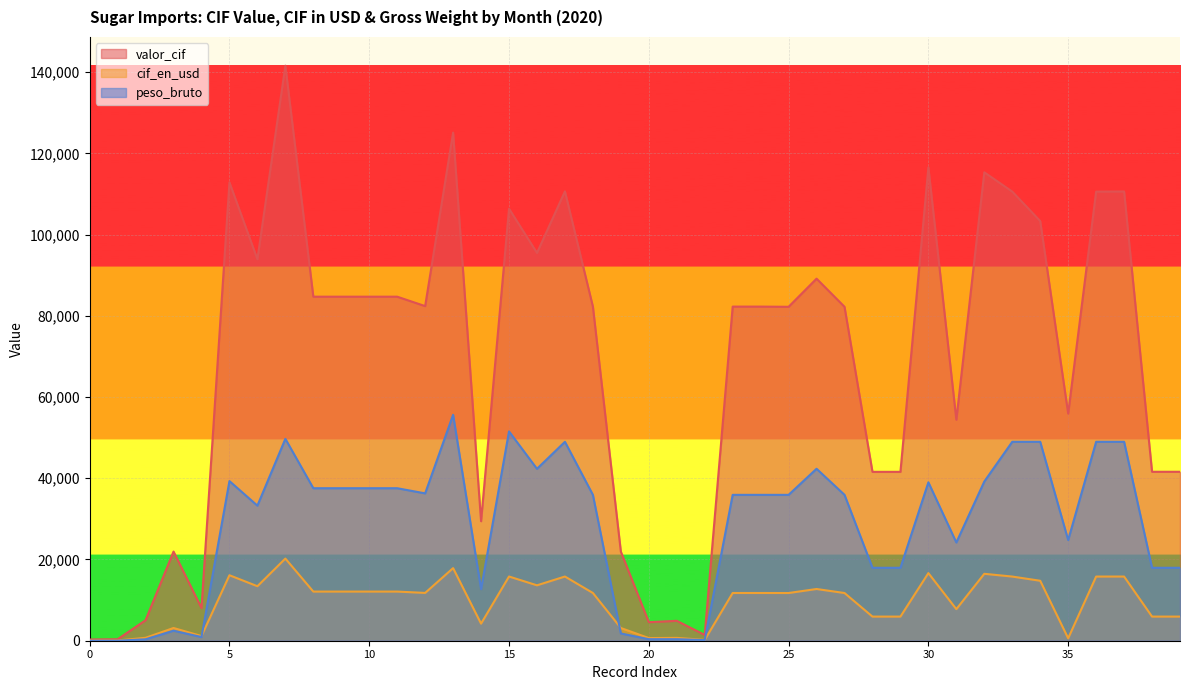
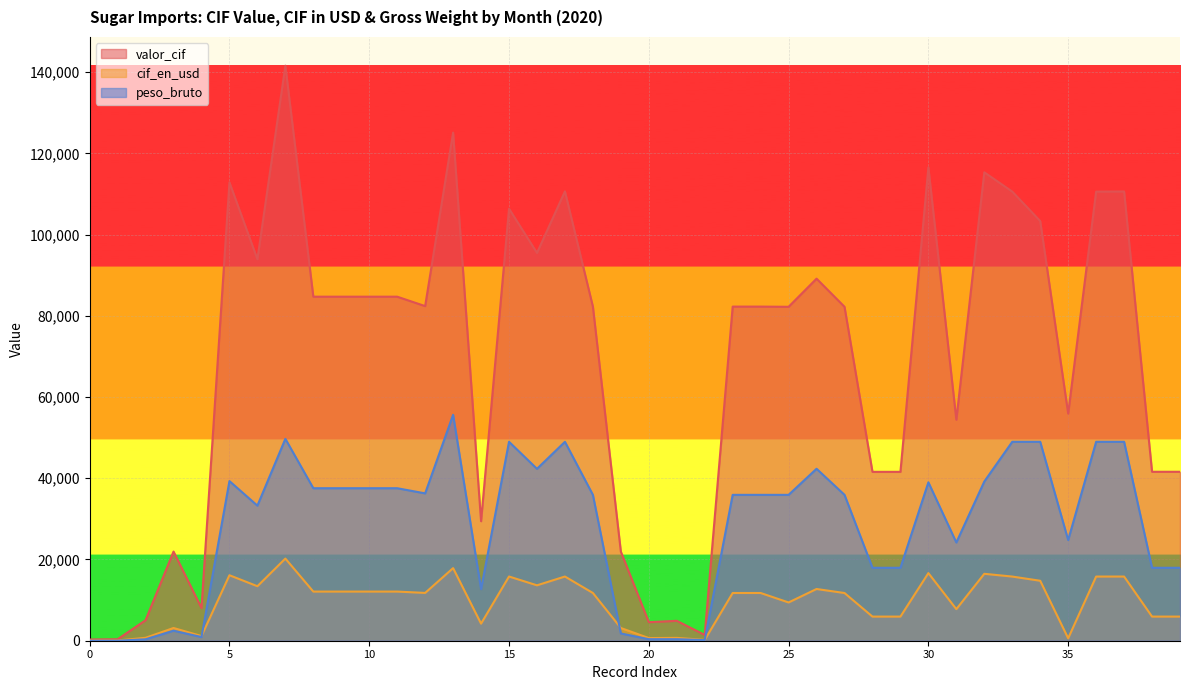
peso_bruto, 15: 52,000 -> 49,000
cif_en_usd, 25: 12,000 -> 9,000
